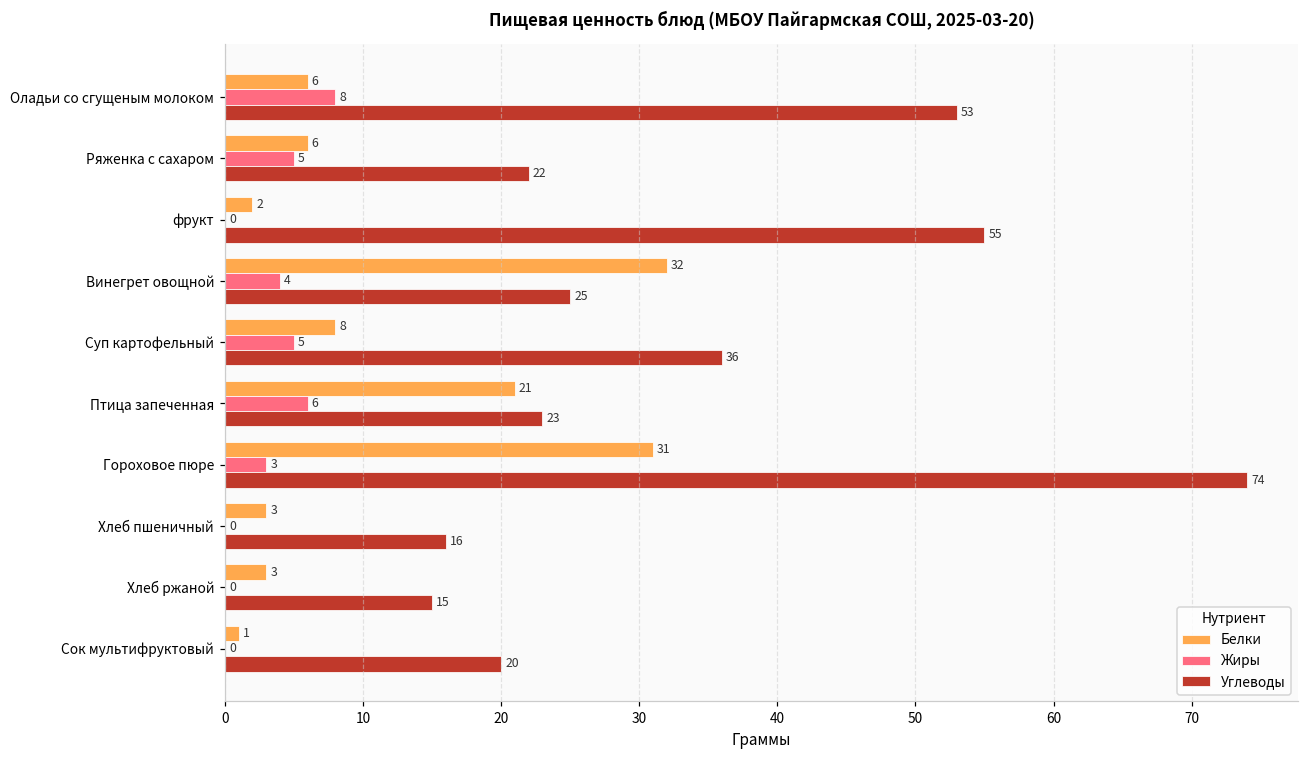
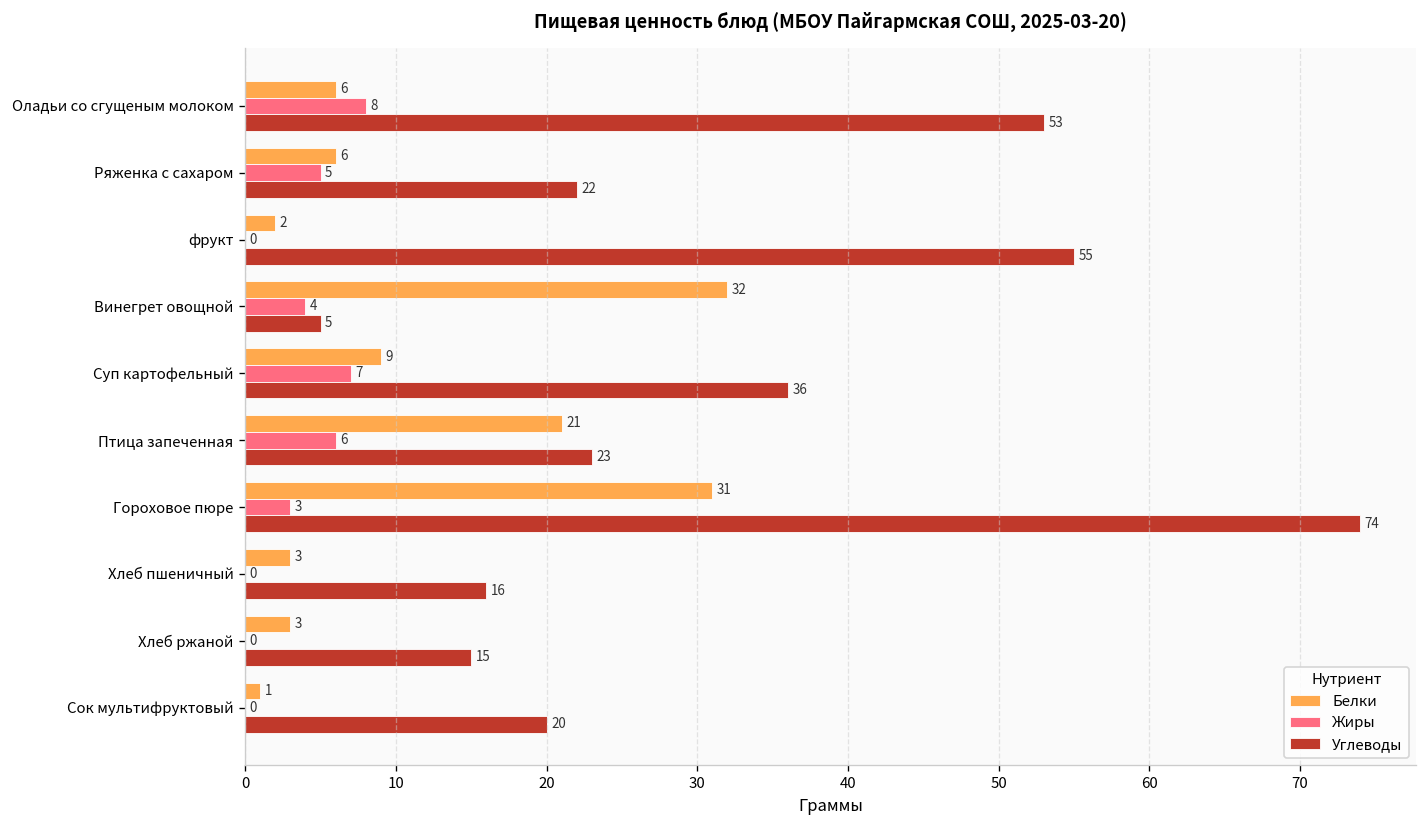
Углеводы, Винегрет овощной: 25 -> 5
Белки, Суп картофельный: 8 -> 9
Жиры, Суп картофельный: 5 -> 7
